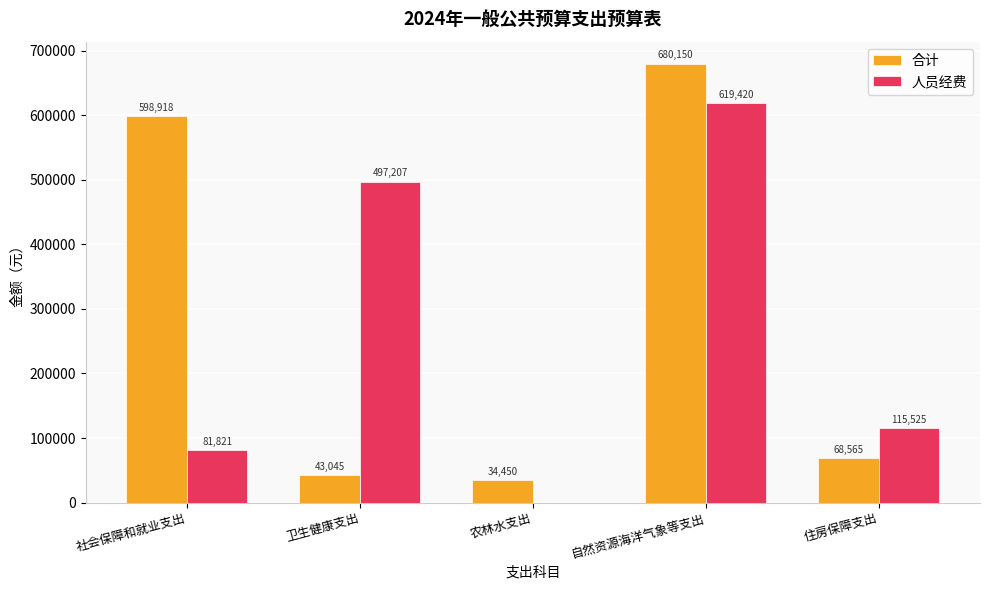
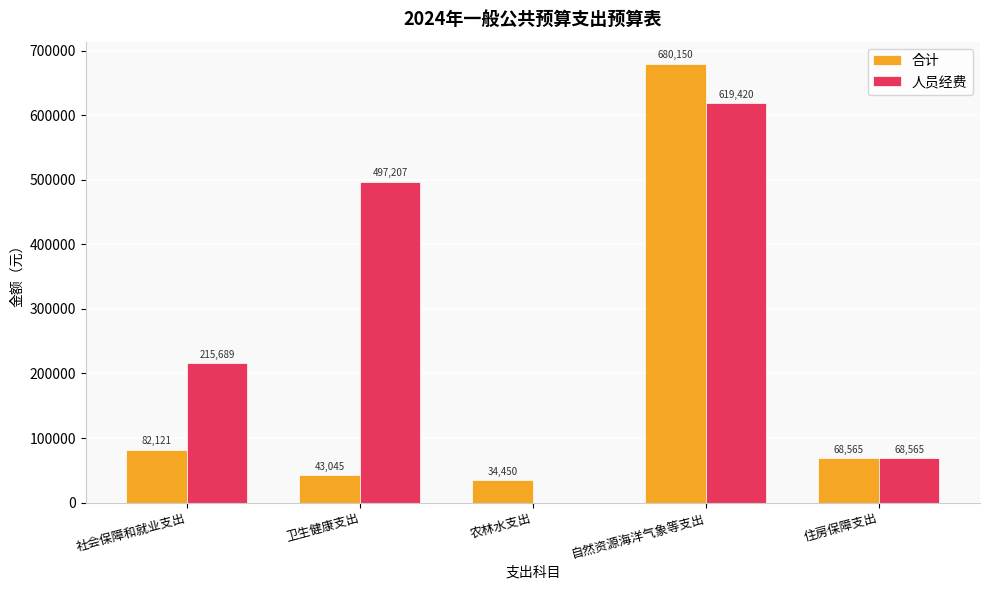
合计, 社会保障和就业支出: 598,918 -> 82,121
人员经费, 社会保障和就业支出: 81,821 -> 215,689
人员经费, 住房保障支出: 115,525 -> 68,565
